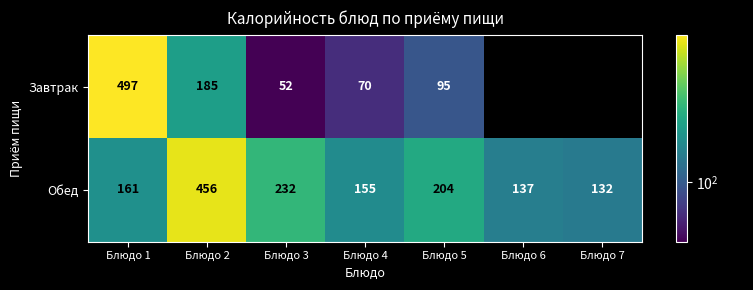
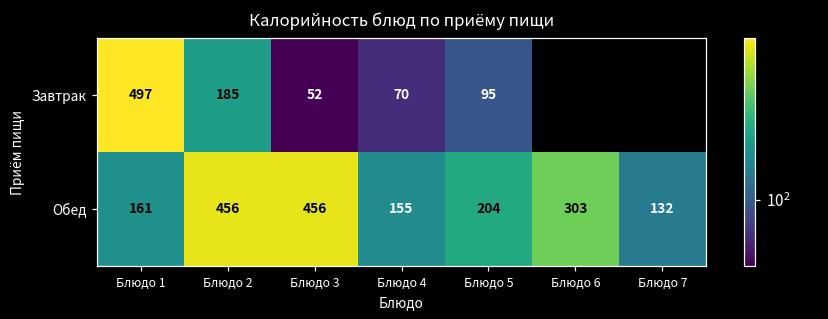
Обед, Блюдо 3: 232 -> 456
Обед, Блюдо 6: 137 -> 303
